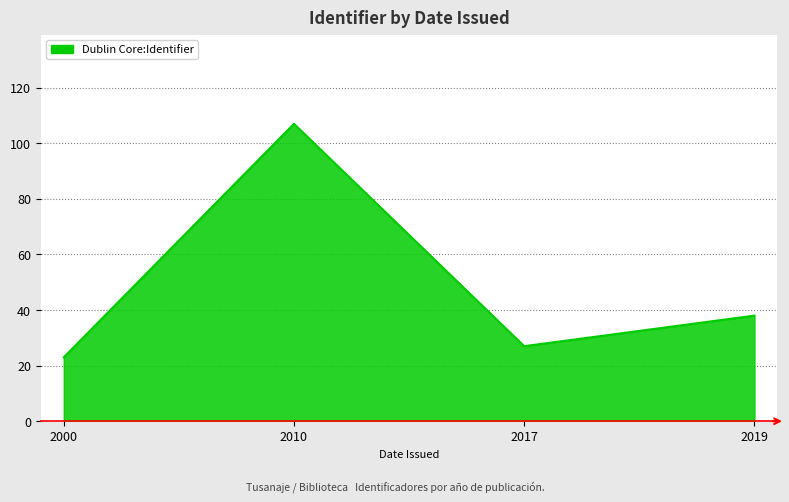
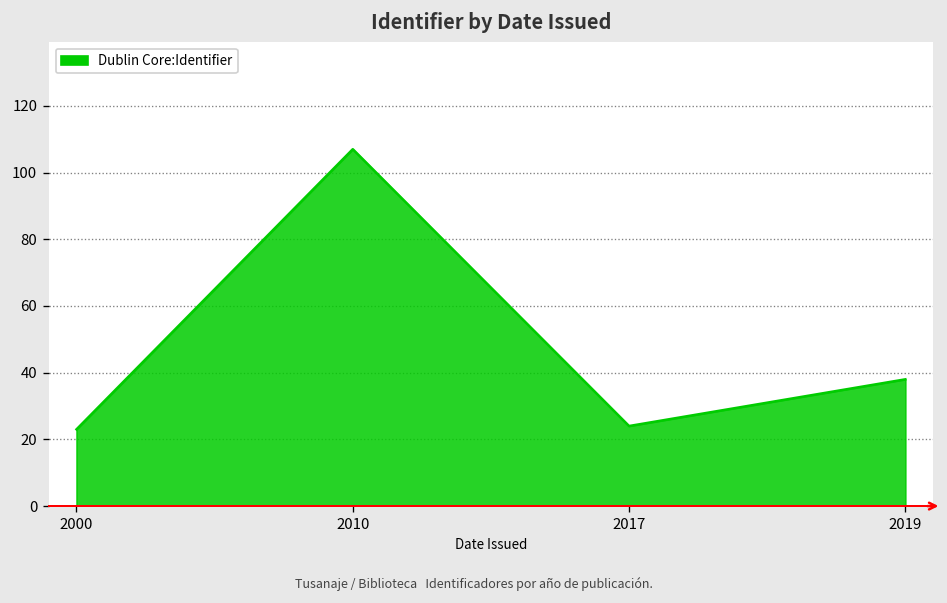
2017: 27 -> 24
